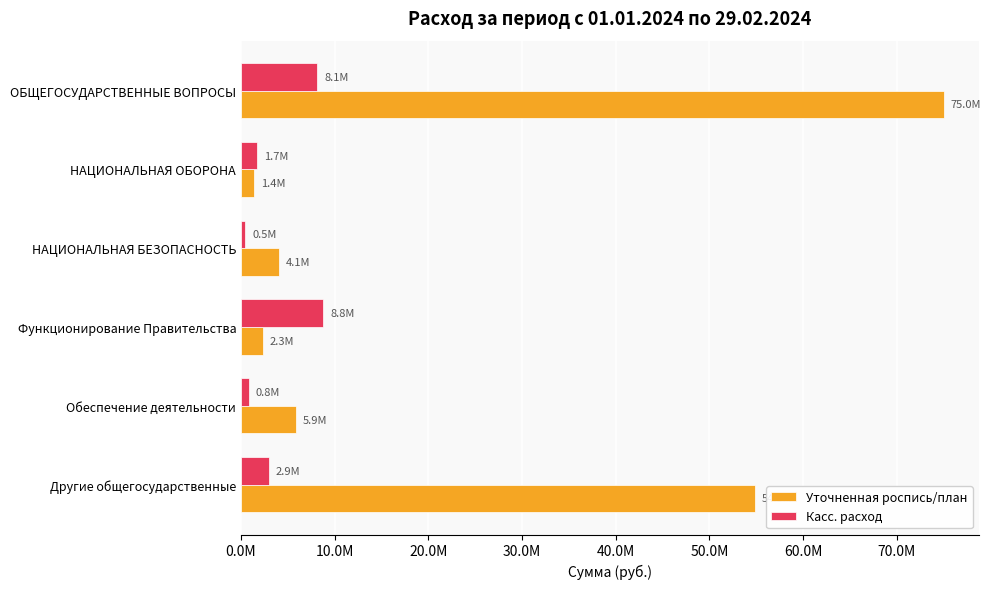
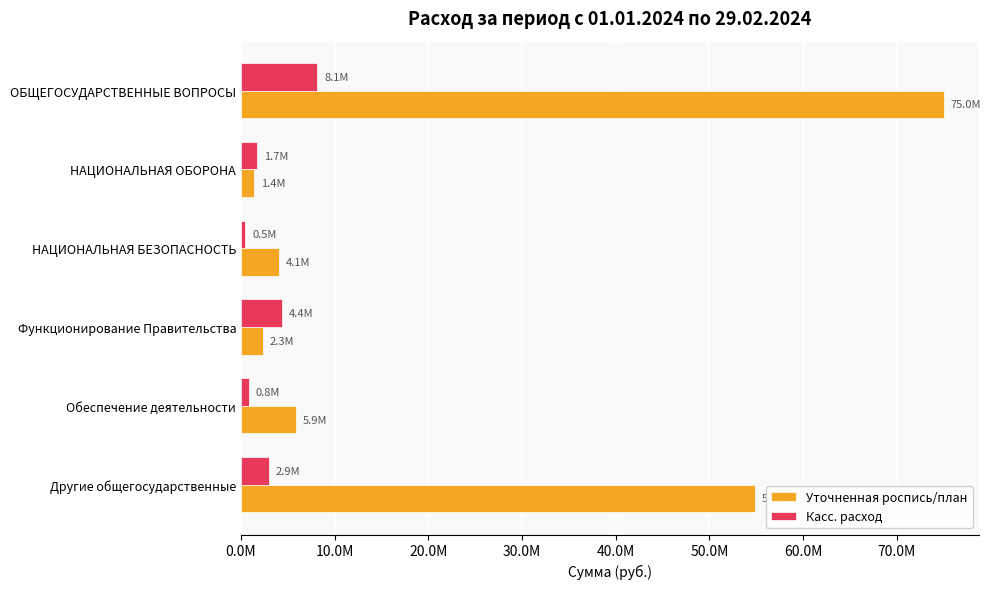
Касс. расход, Функционирование Правительства: 8.8M -> 4.4M
